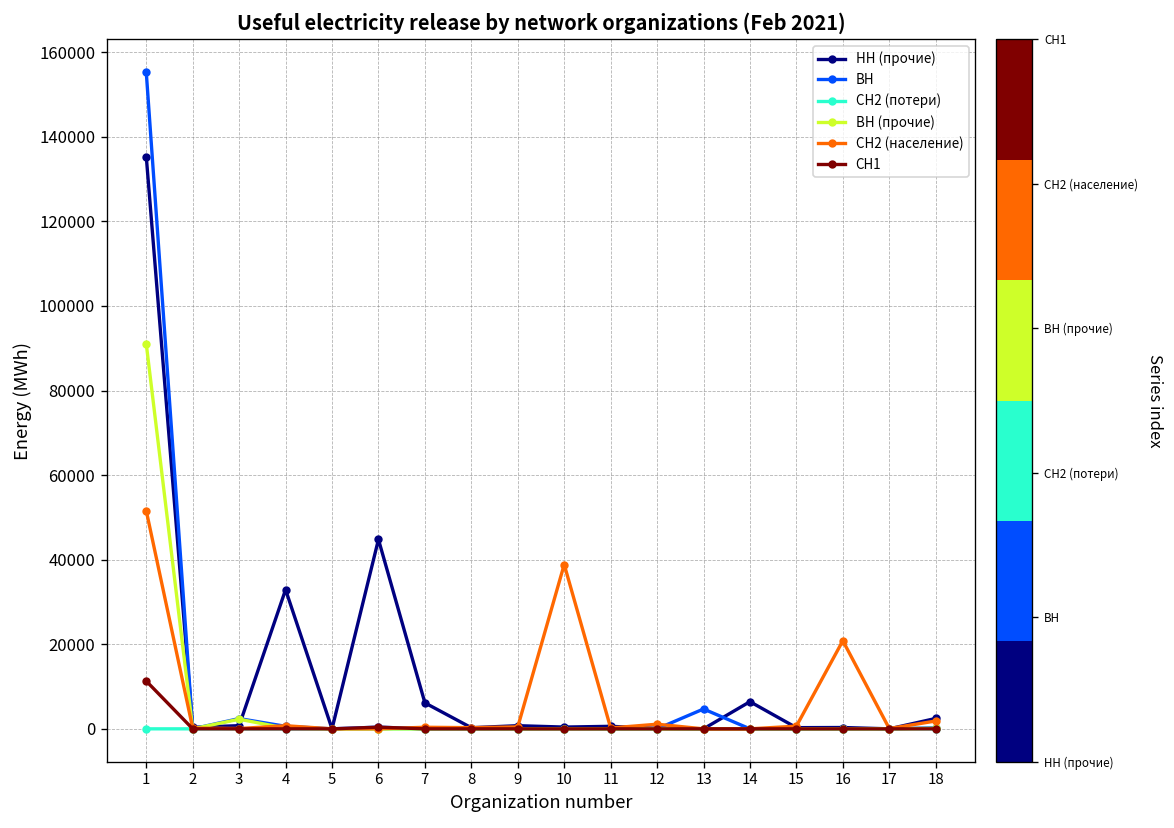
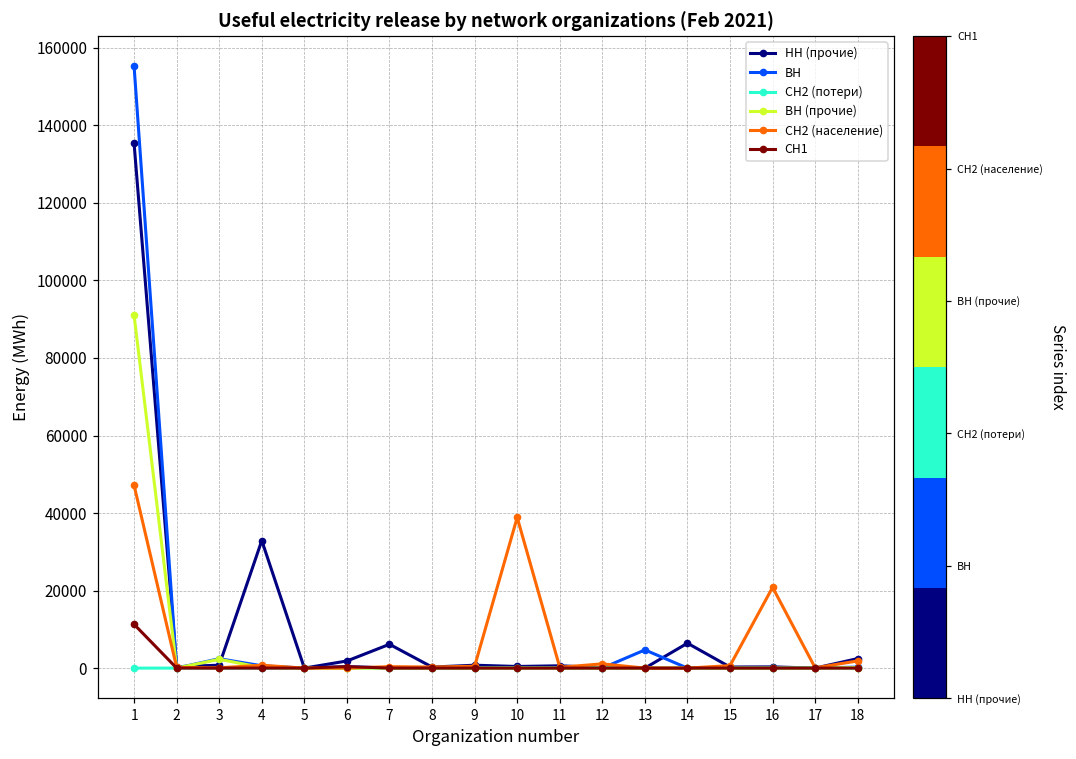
СН2 (население), 1: 52000 -> 47000
НН (прочие), 6: 45000 -> 2000
